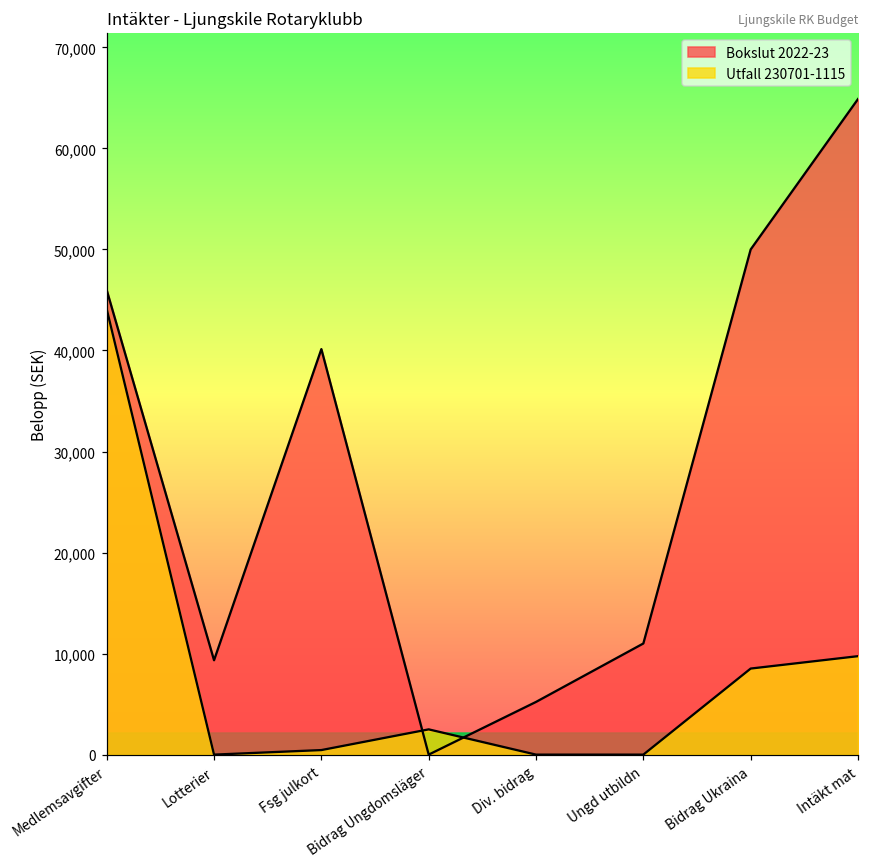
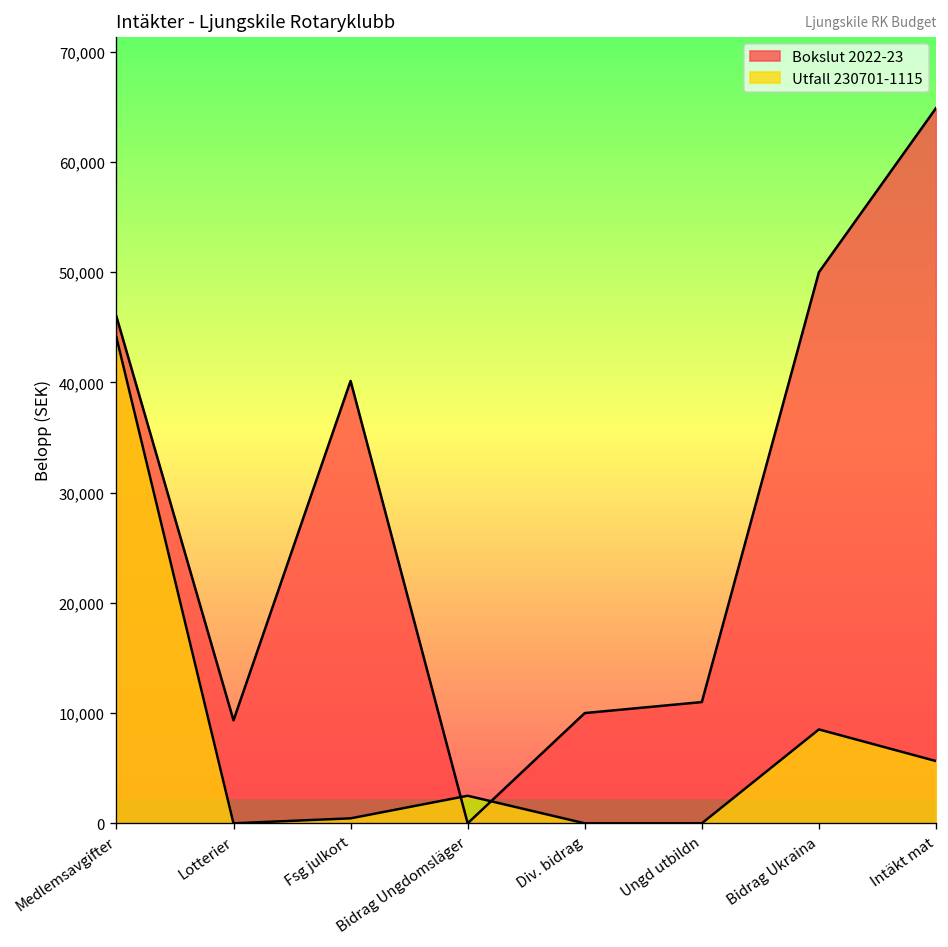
Bokslut 2022-23, Div. bidrag: 5,000 -> 10,000
Utfall 230701-1115, Intäkt mat: 10,000 -> 6,000
